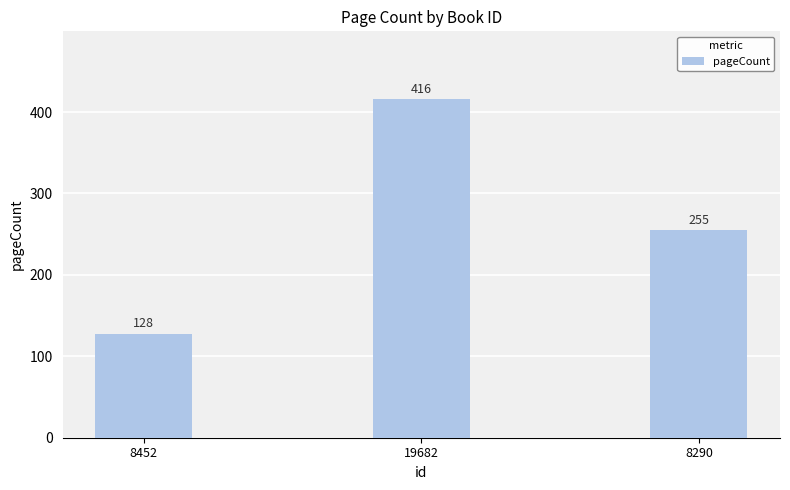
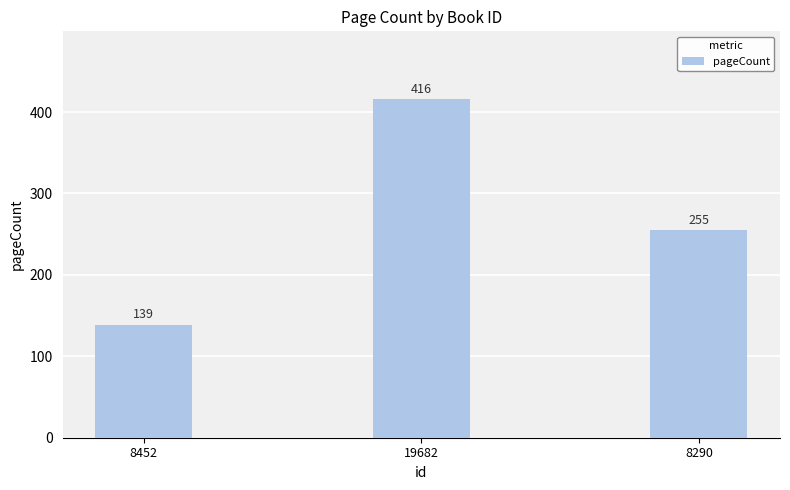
8452: 128 -> 139
